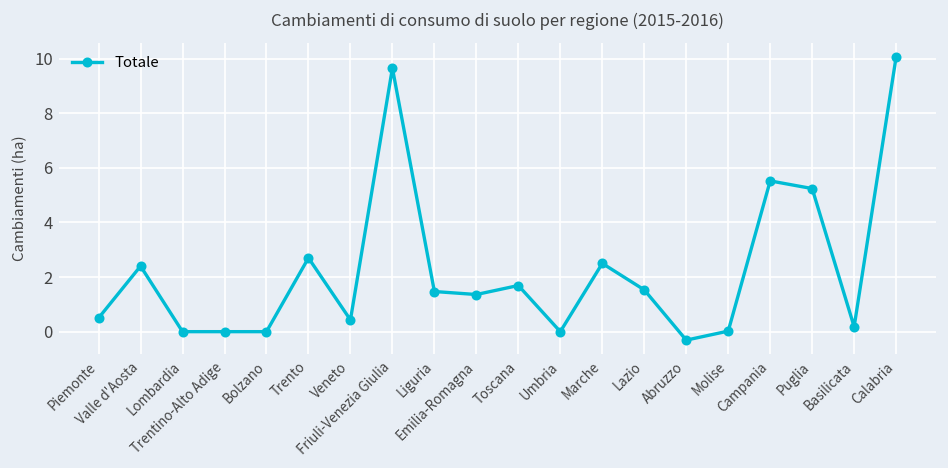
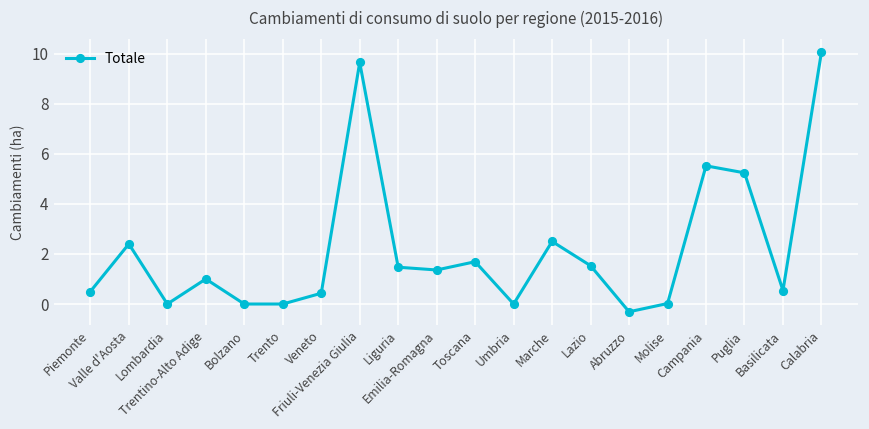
Trentino-Alto Adige: 0 -> 1
Trento: 2.7 -> 0.0
Basilicata: 0.2 -> 0.5
